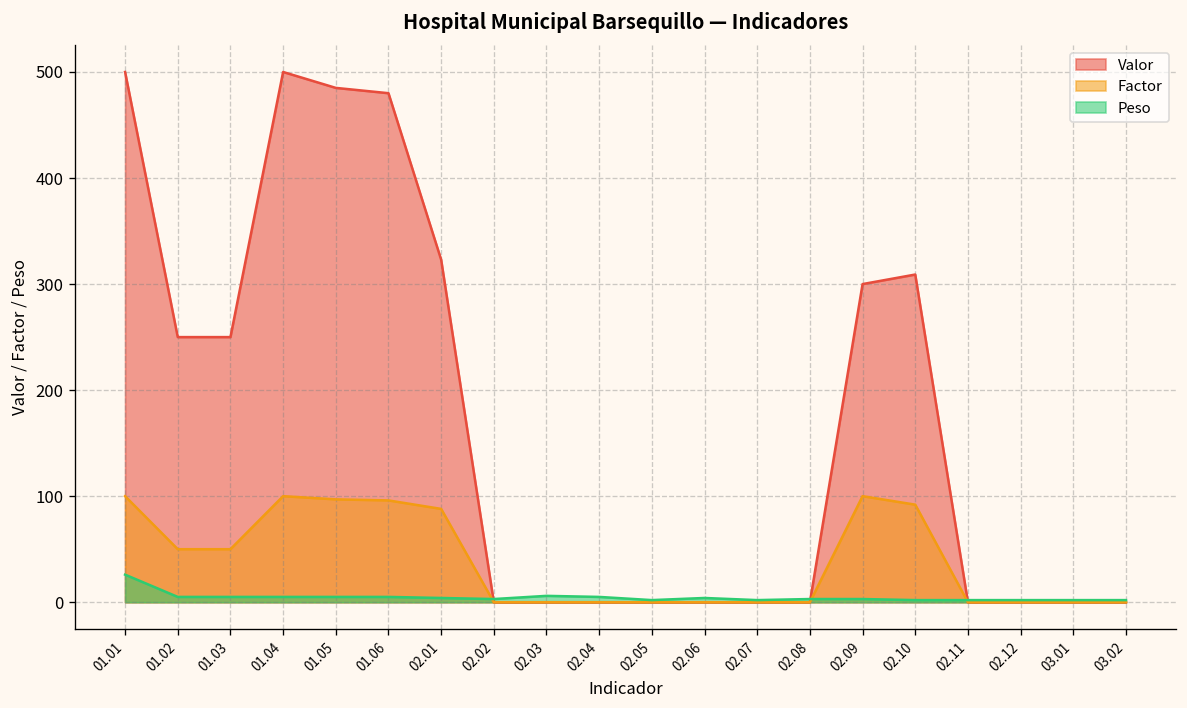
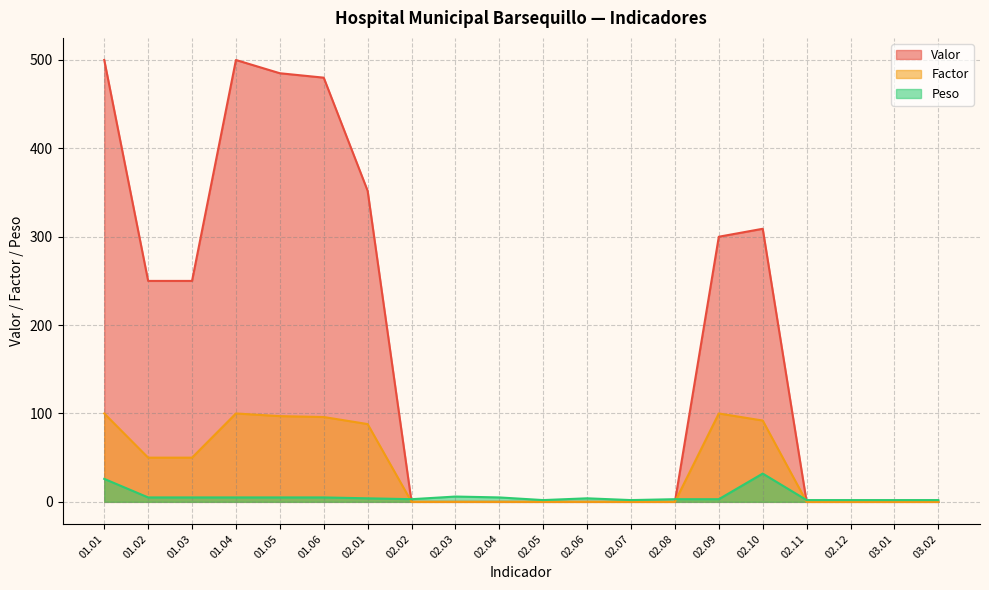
Valor, 02.01: 320 -> 350
Peso, 02.10: 0 -> 30
